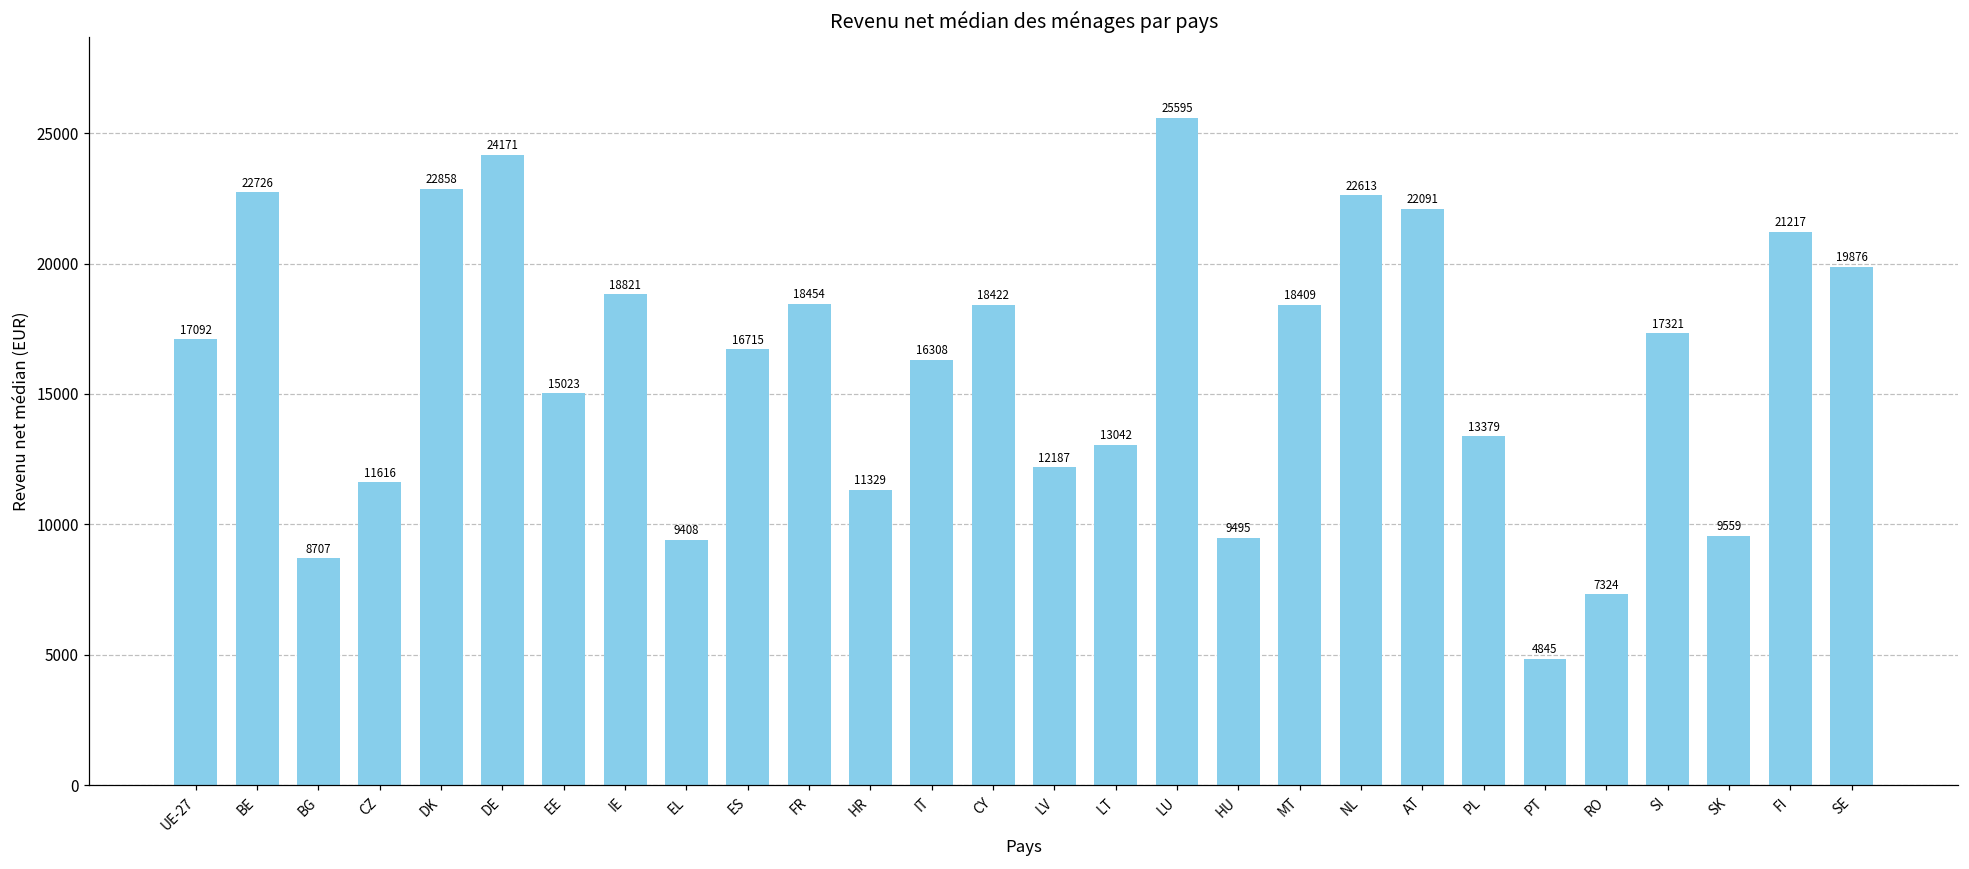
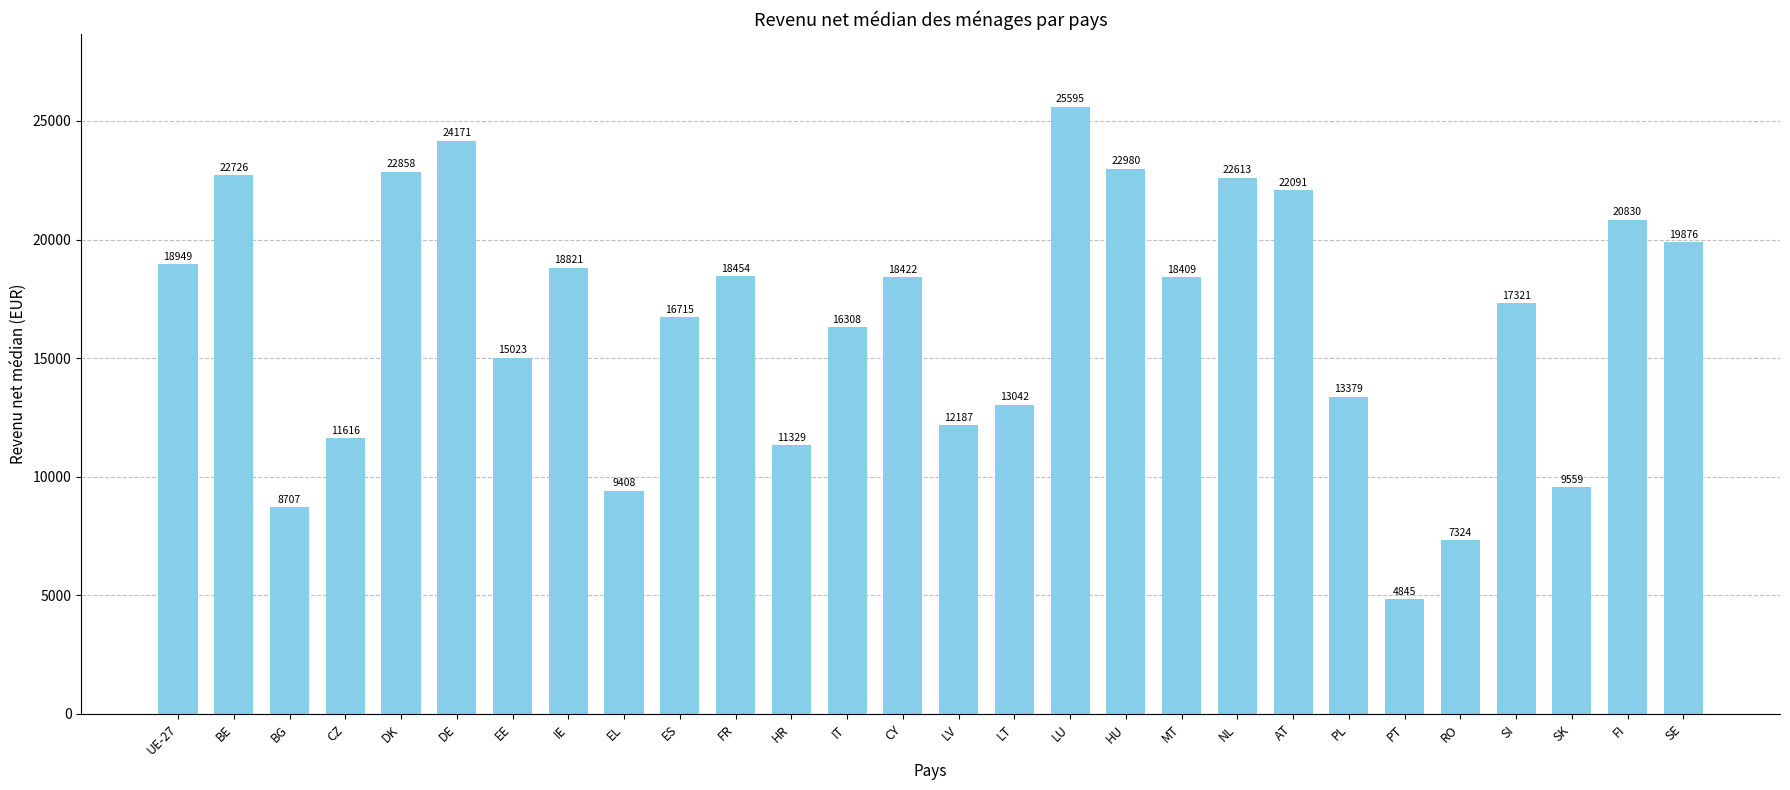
UE-27: 17092 -> 18949
HU: 9495 -> 22980
FI: 21217 -> 20830
